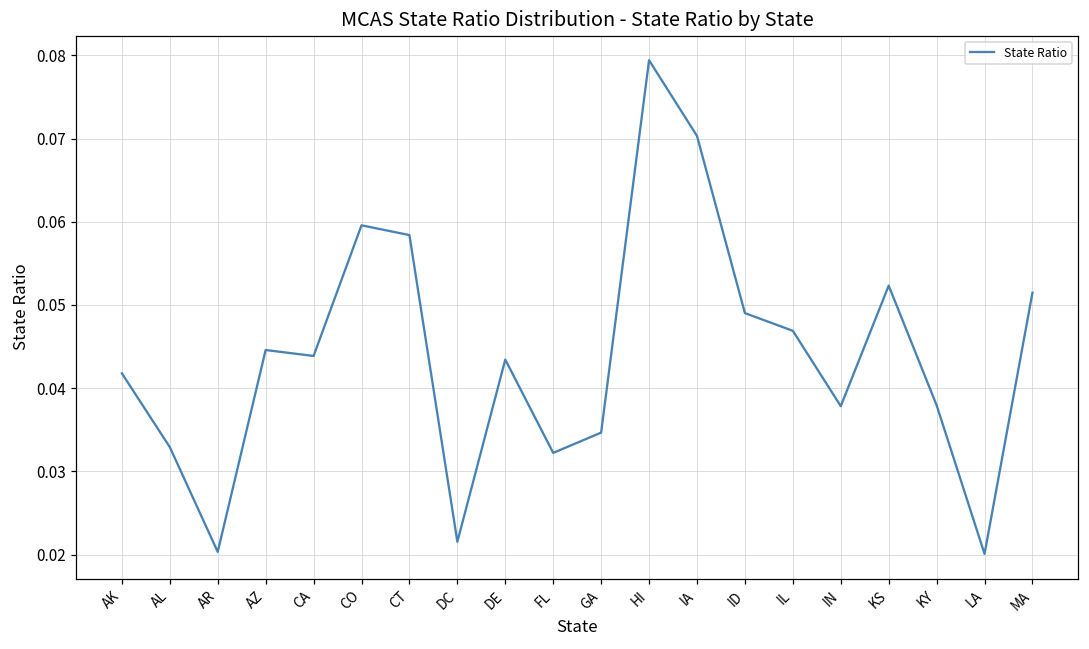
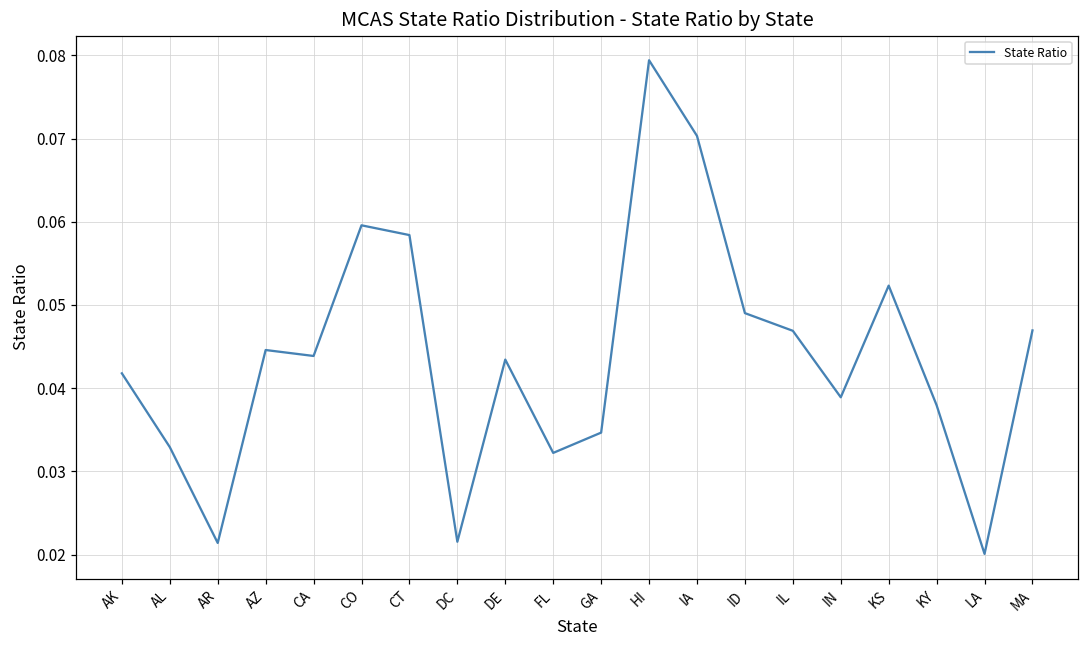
AR: 0.020 -> 0.021
IN: 0.038 -> 0.039
MA: 0.051 -> 0.047
